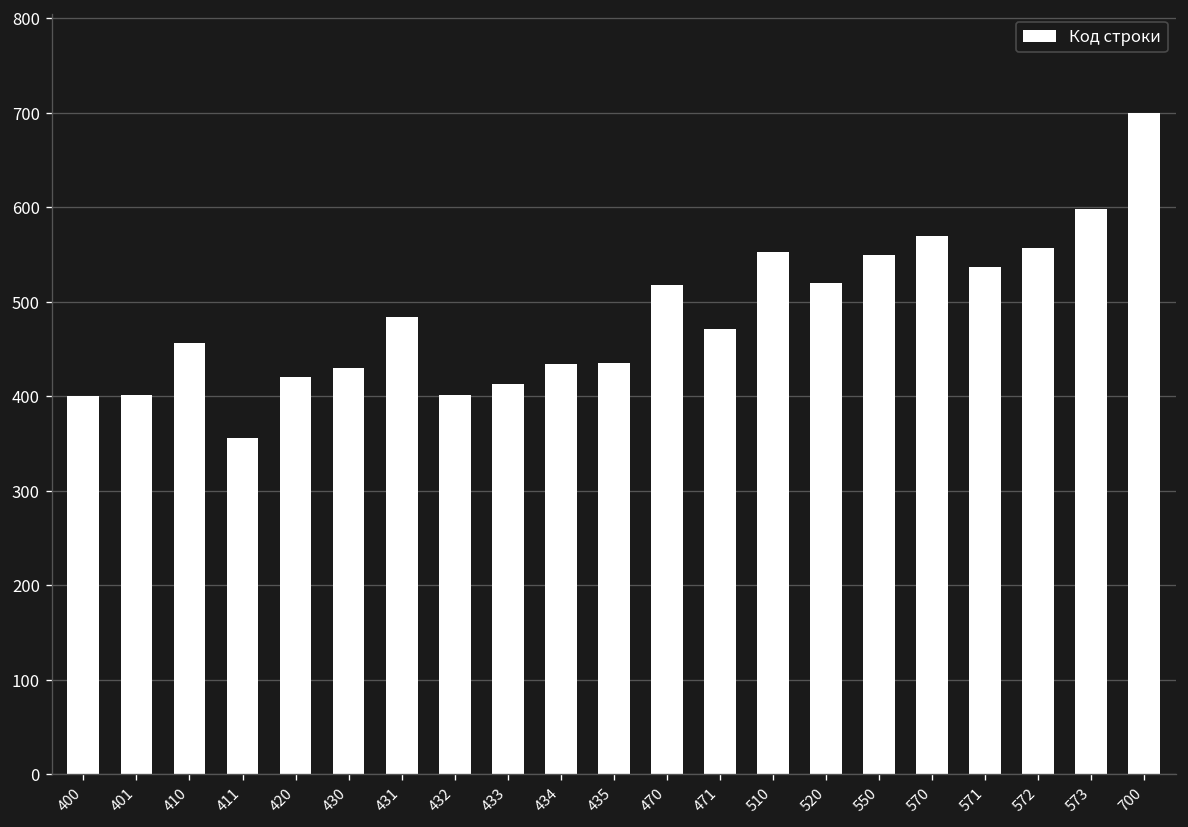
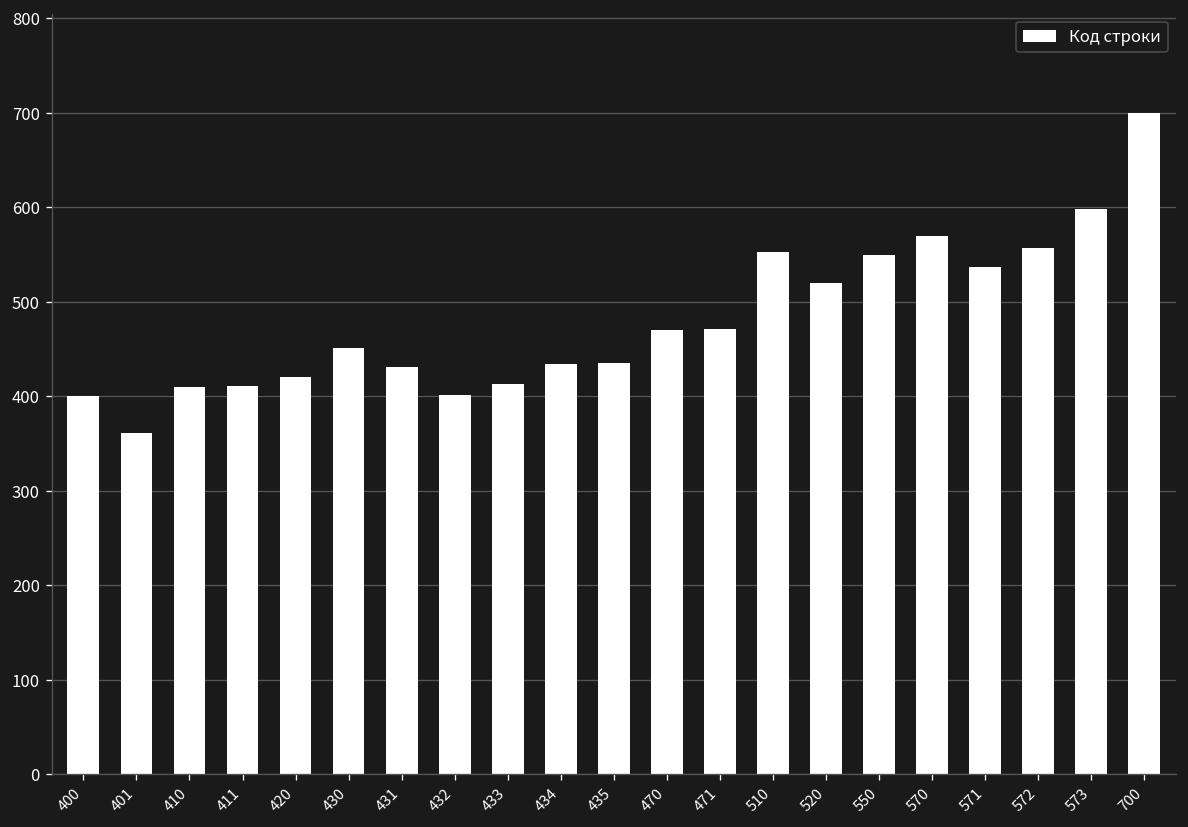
401: 400 -> 360
410: 460 -> 410
411: 360 -> 410
430: 430 -> 450
431: 480 -> 430
470: 520 -> 470
